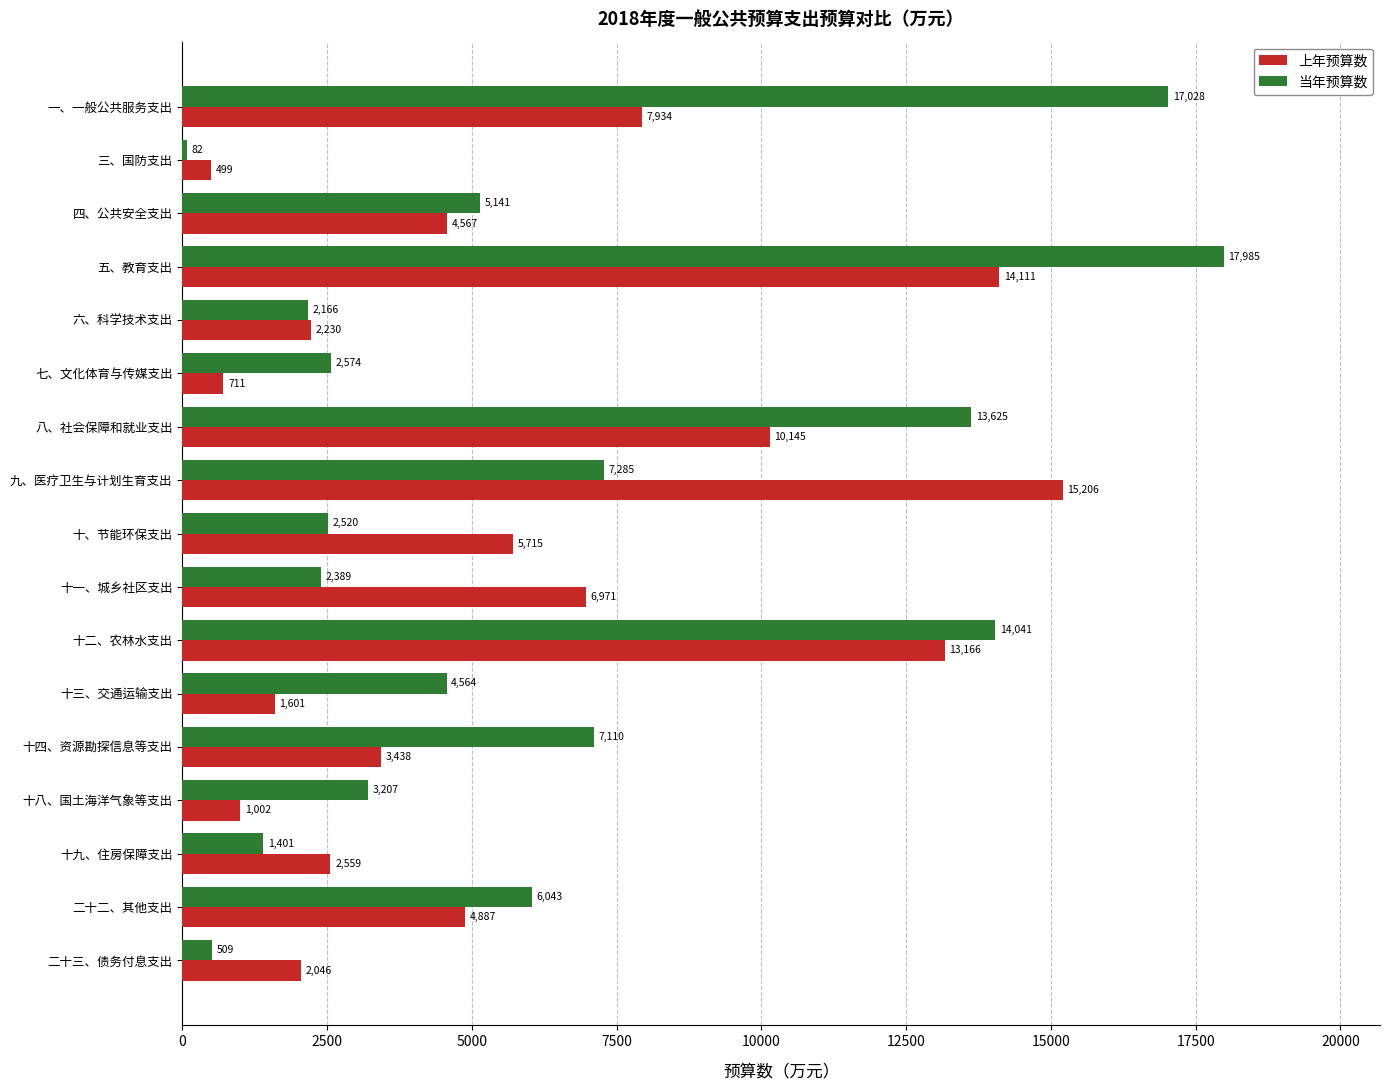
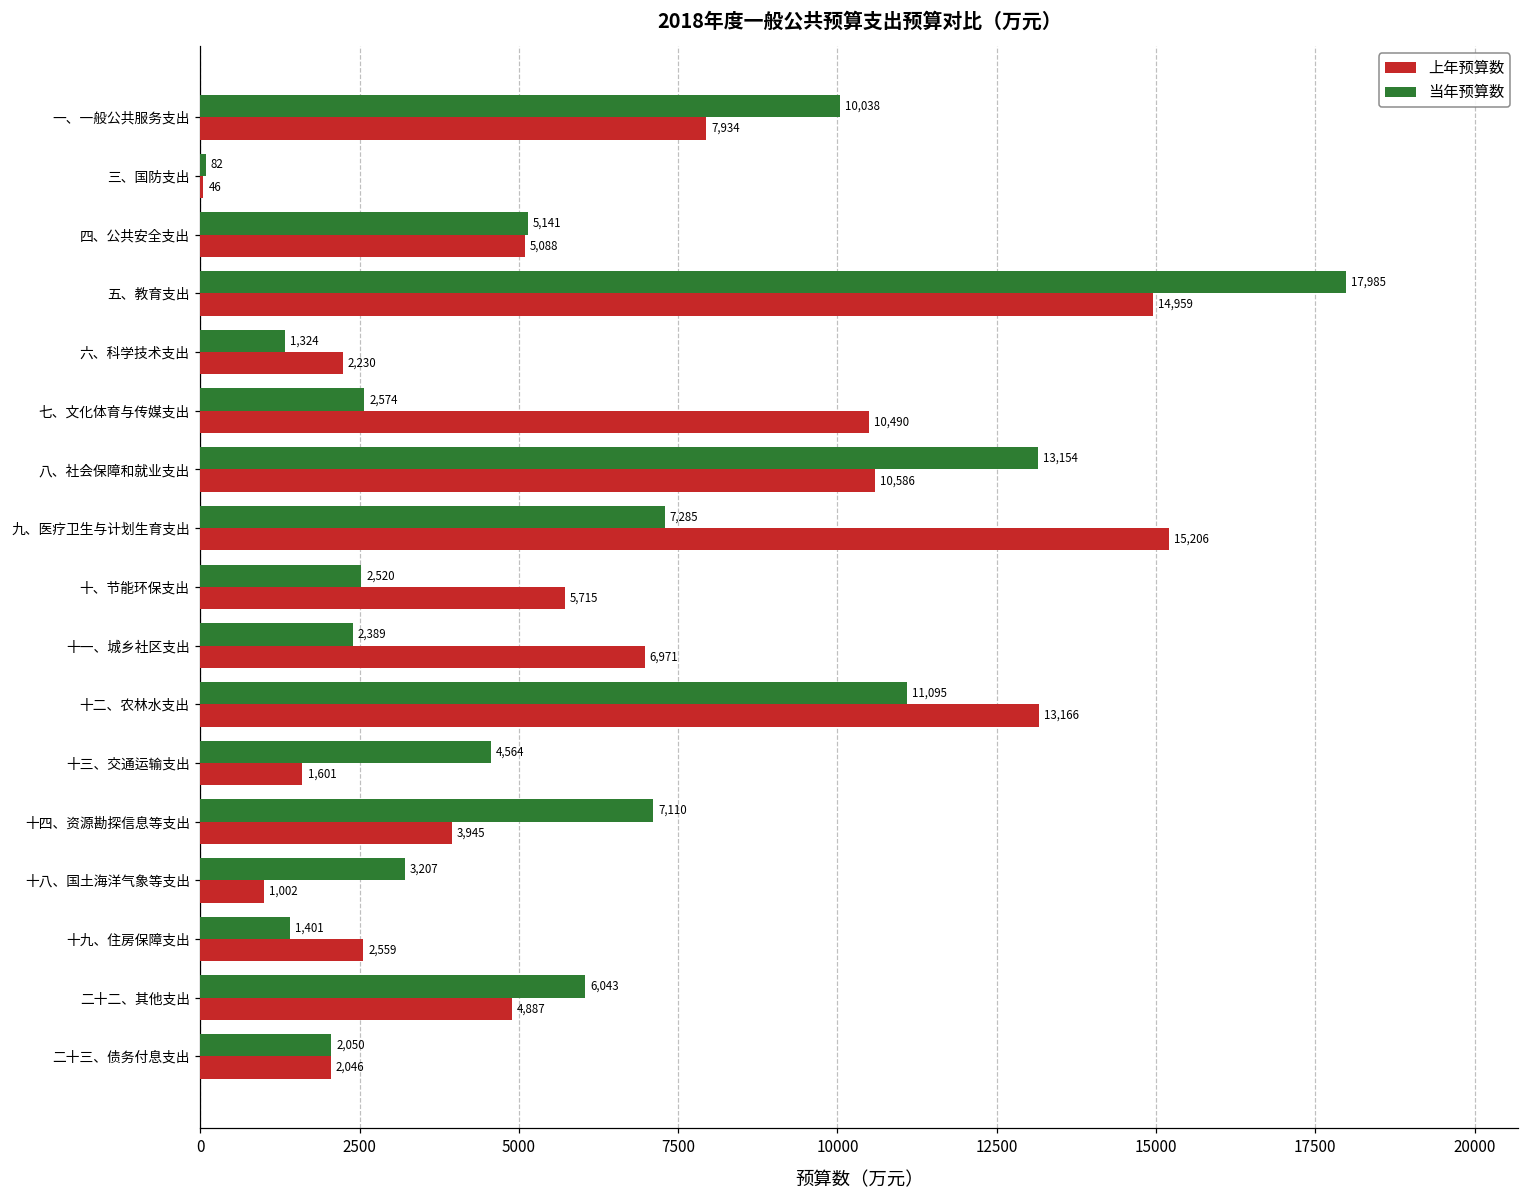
当年预算数, 一、一般公共服务支出: 17,028 -> 10,038
上年预算数, 三、国防支出: 499 -> 46
上年预算数, 四、公共安全支出: 4,567 -> 5,088
上年预算数, 五、教育支出: 14,111 -> 14,959
当年预算数, 六、科学技术支出: 2,166 -> 1,324
上年预算数, 七、文化体育与传媒支出: 711 -> 10,490
当年预算数, 八、社会保障和就业支出: 13,625 -> 13,154
上年预算数, 八、社会保障和就业支出: 10,145 -> 10,586
当年预算数, 十二、农林水支出: 14,041 -> 11,095
上年预算数, 十四、资源勘探信息等支出: 3,438 -> 3,945
当年预算数, 二十三、债务付息支出: 509 -> 2,050
